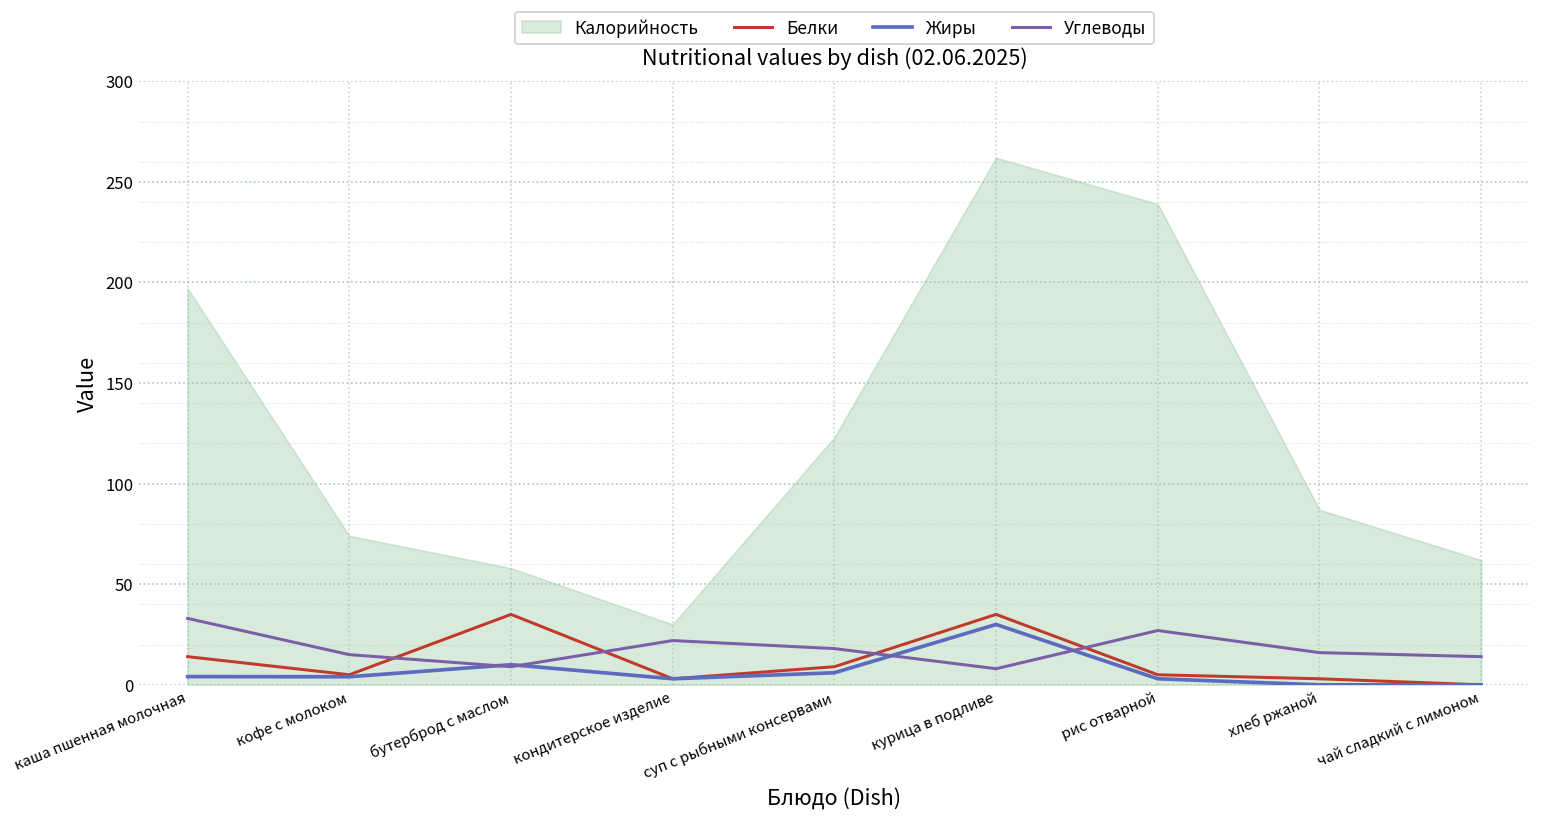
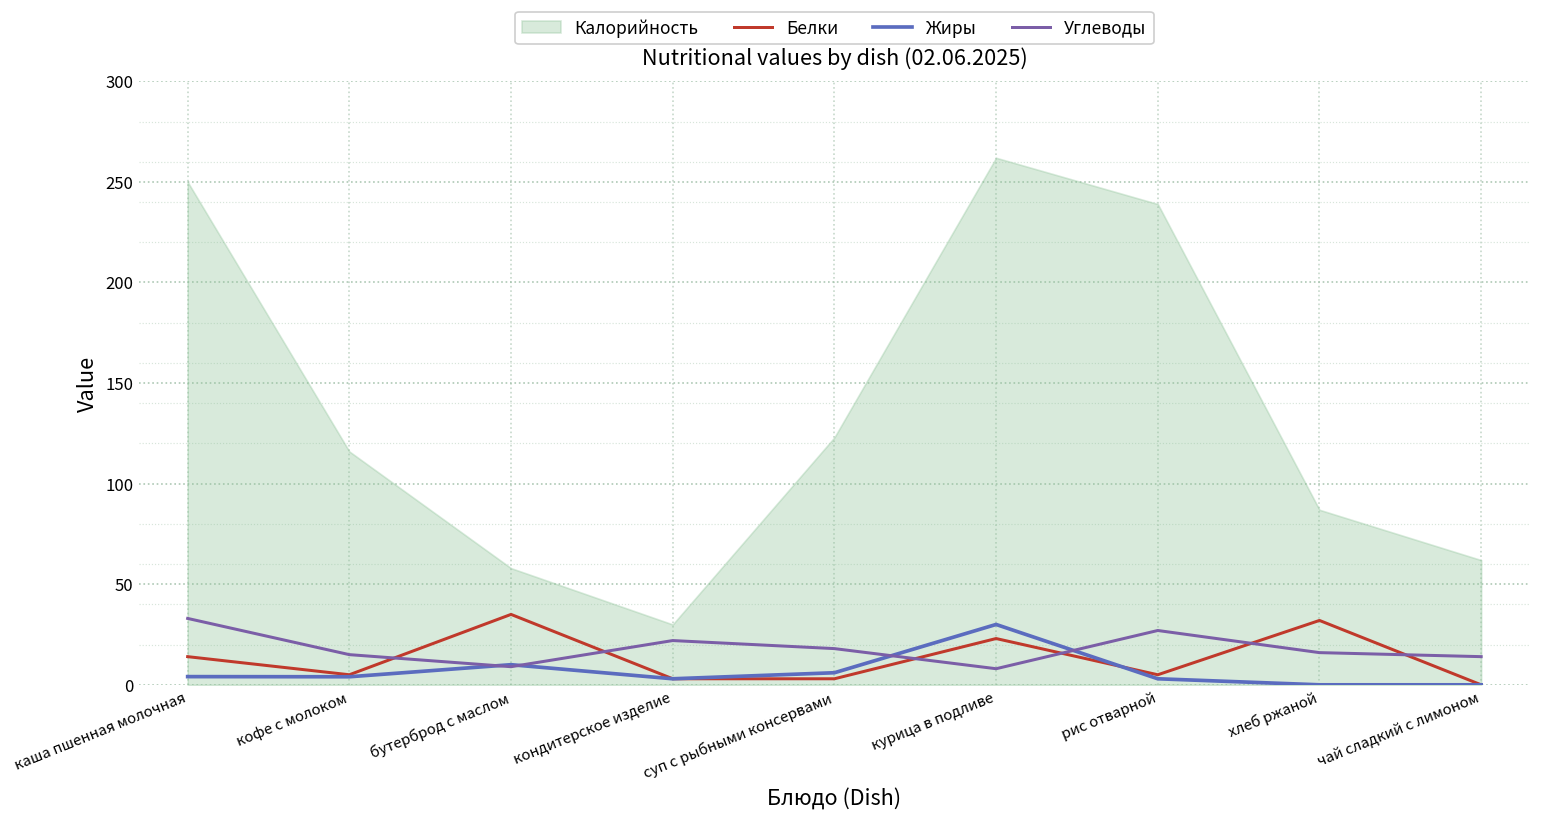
Калорийность, каша пшенная молочная: 197 -> 250
Калорийность, кофе с молоком: 74 -> 116
Белки, суп с рыбными консервами: 9 -> 3
Белки, курица в подливе: 35 -> 23
Белки, хлеб ржаной: 3 -> 32
